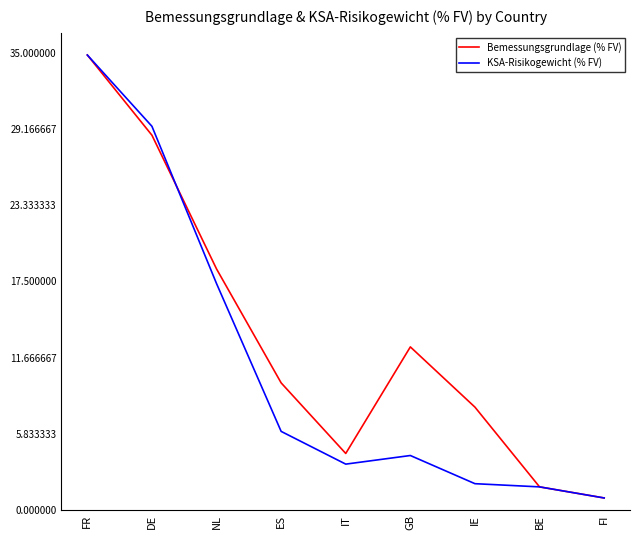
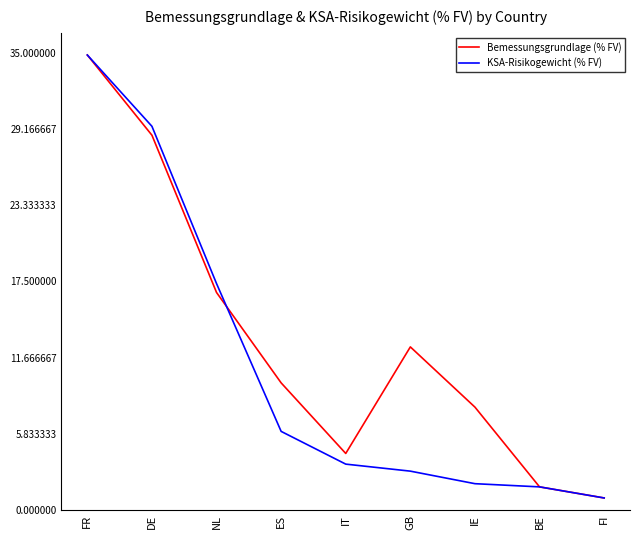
Bemessungsgrundlage (% FV), NL: 18.5 -> 16.7
KSA-Risikogewicht (% FV), GB: 4.2 -> 3.0
